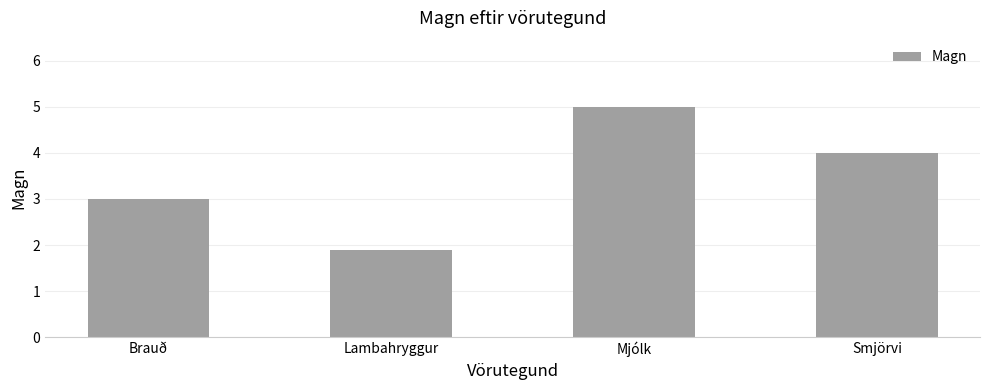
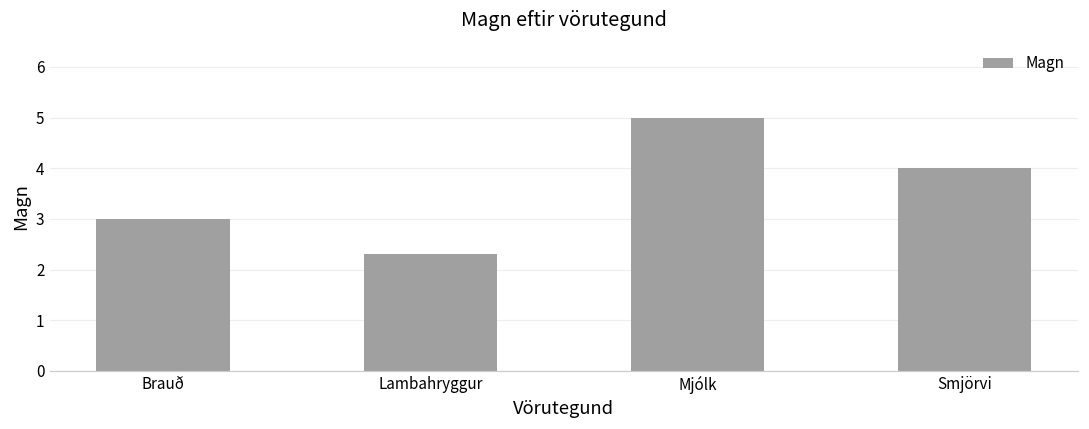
Lambahryggur: 1.9 -> 2.3
